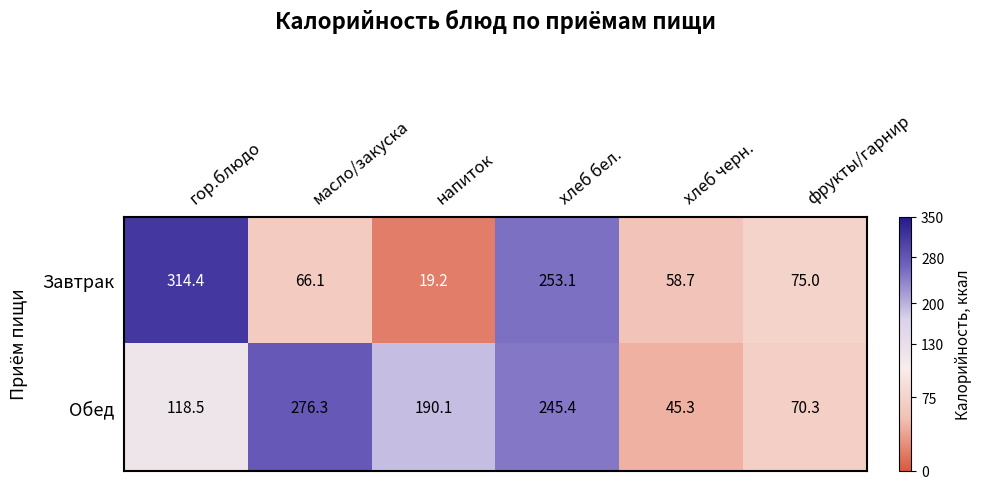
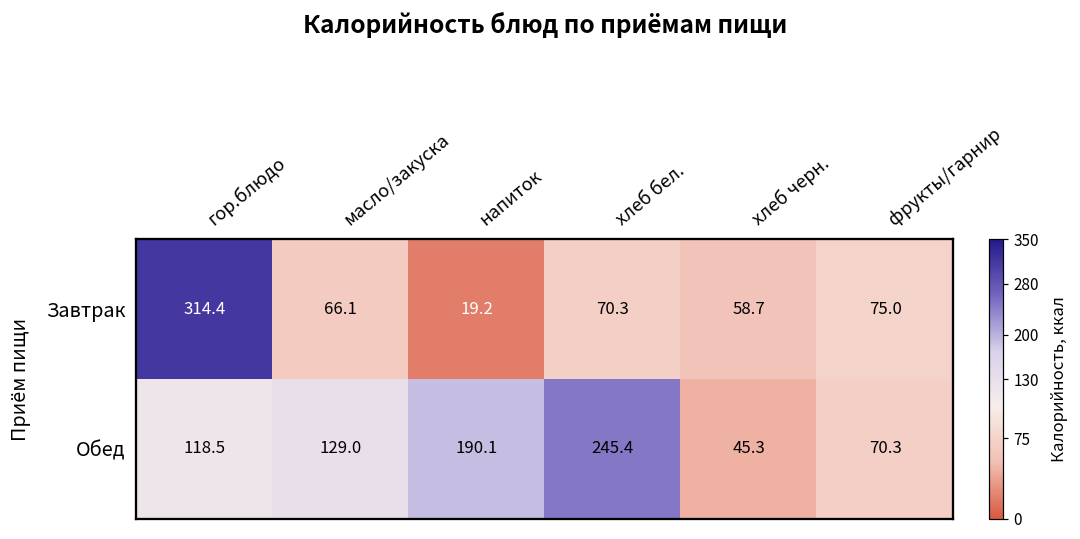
Завтрак, хлеб бел.: 253.1 -> 70.3
Обед, масло/закуска: 276.3 -> 129.0
